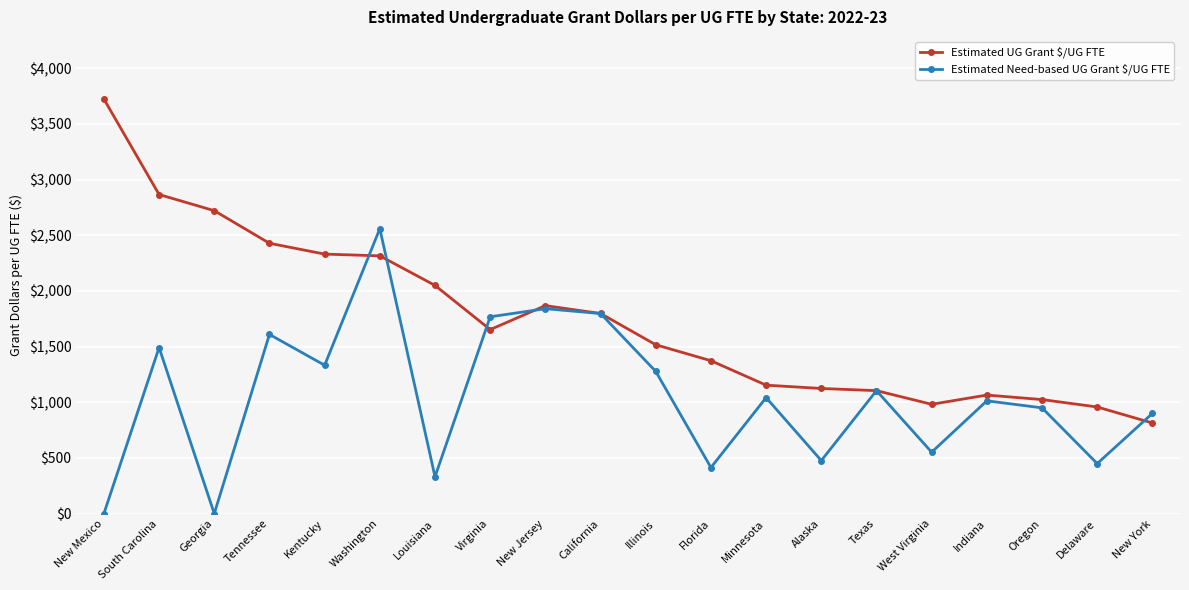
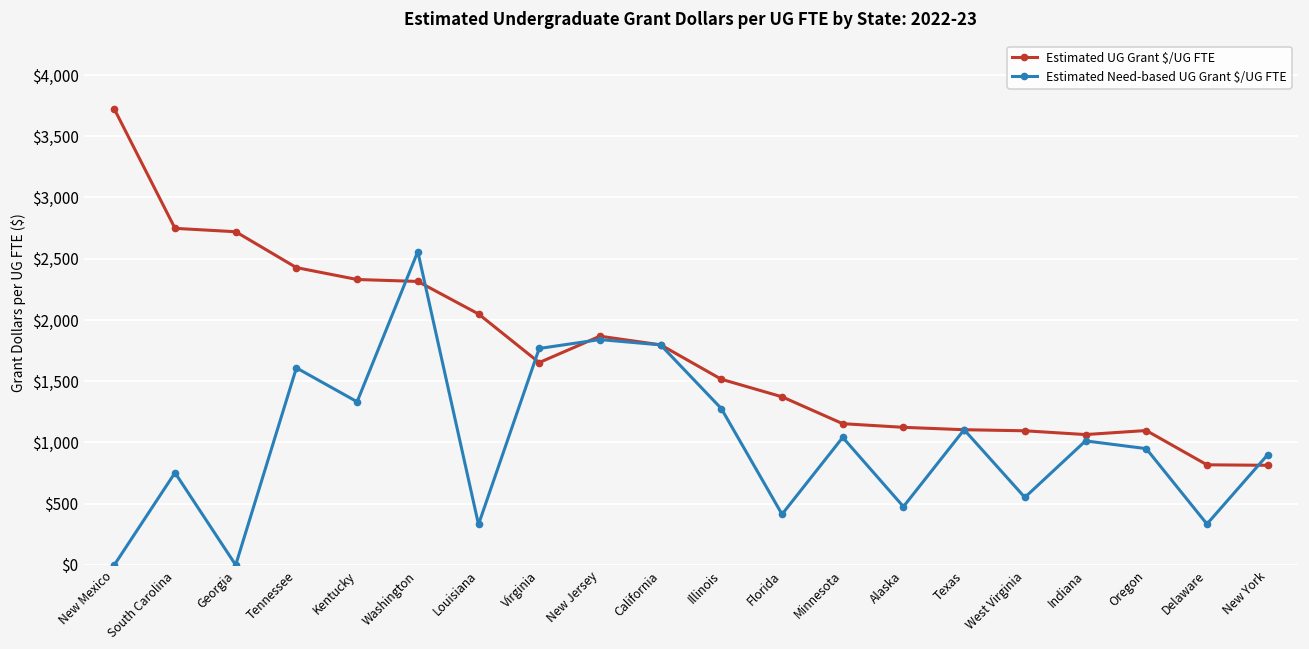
Estimated UG Grant $/UG FTE, South Carolina: $2,870 -> $2,750
Estimated Need-based UG Grant $/UG FTE, South Carolina: $1,490 -> $750
Estimated UG Grant $/UG FTE, West Virginia: $980 -> $1,100
Estimated UG Grant $/UG FTE, Oregon: $1,020 -> $1,100
Estimated UG Grant $/UG FTE, Delaware: $960 -> $820
Estimated Need-based UG Grant $/UG FTE, Delaware: $450 -> $330
